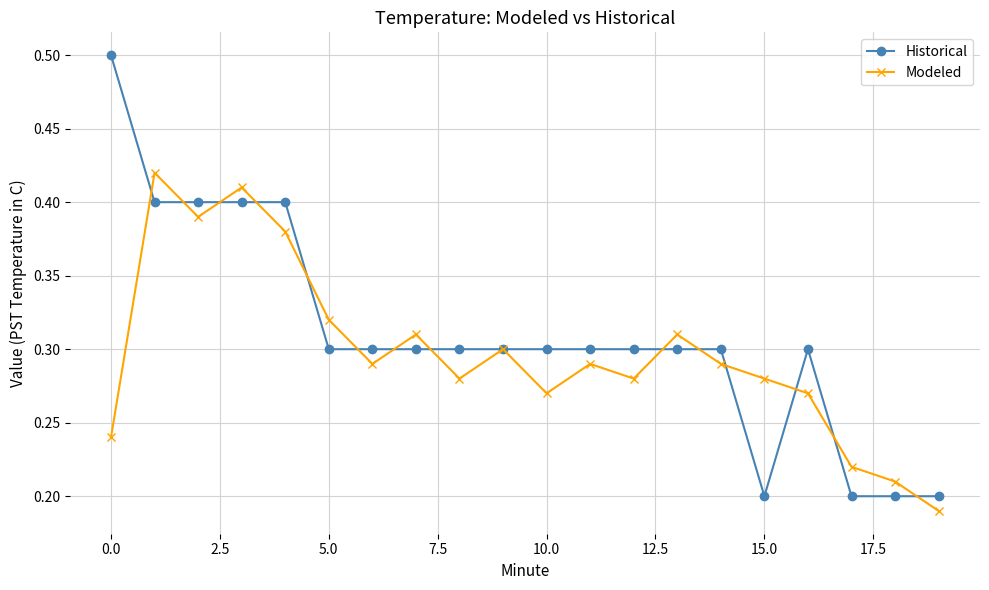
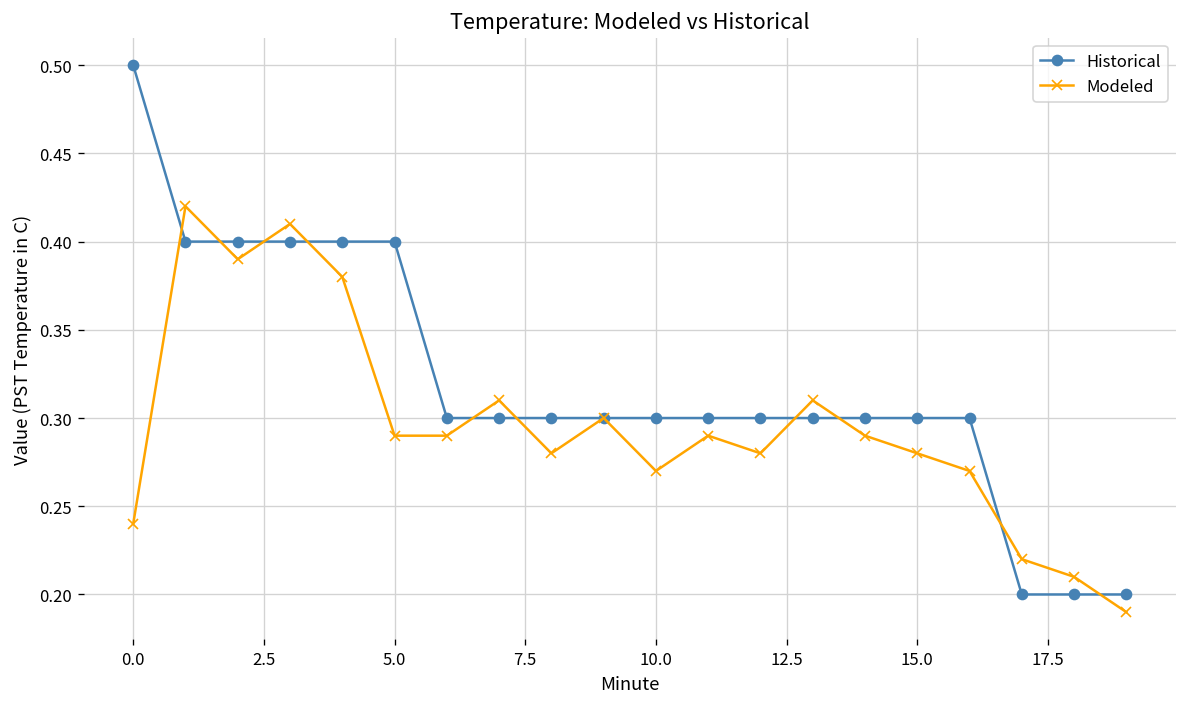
Historical, 5.0: 0.3 -> 0.4
Modeled, 5.0: 0.32 -> 0.29
Historical, 15.0: 0.2 -> 0.3
